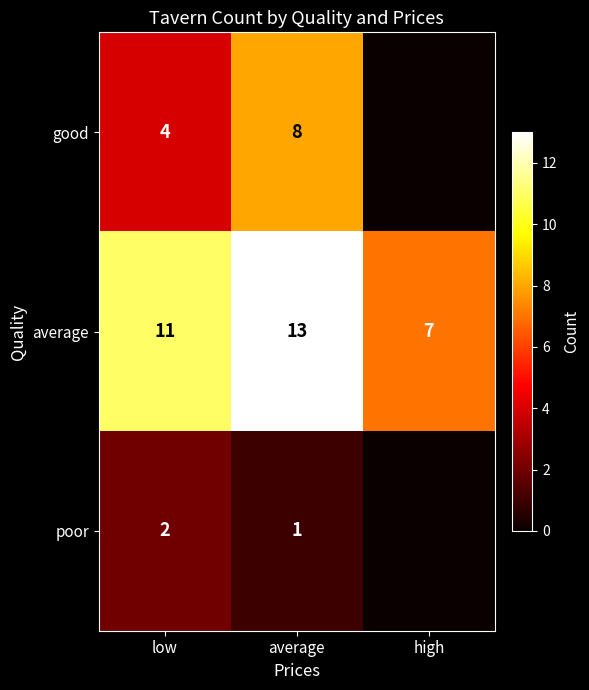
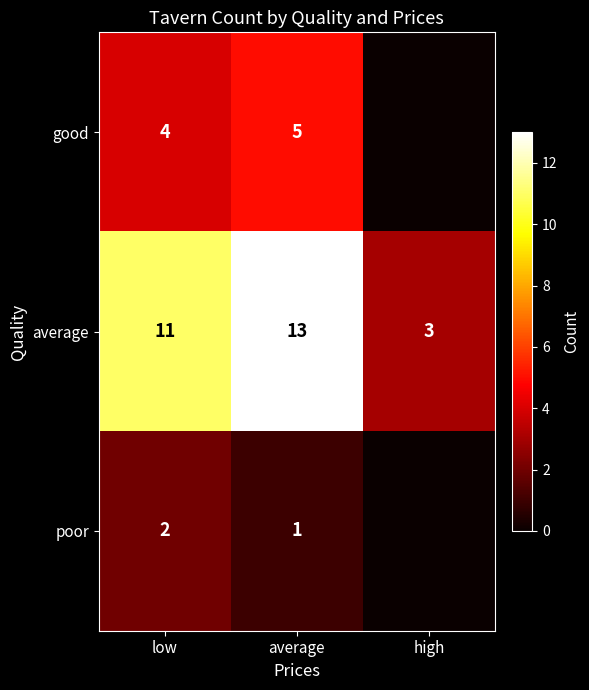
good, average: 8 -> 5
average, high: 7 -> 3
